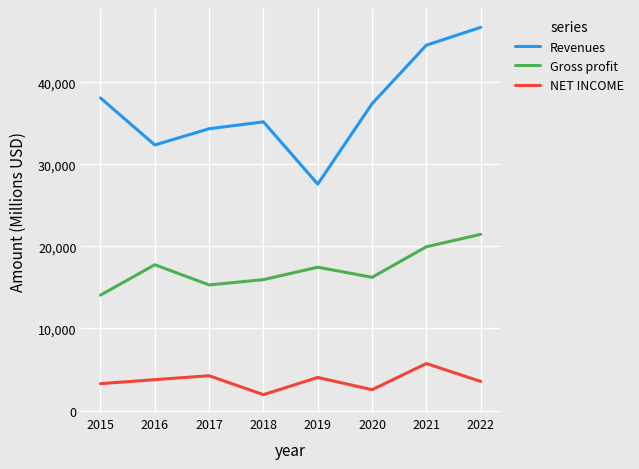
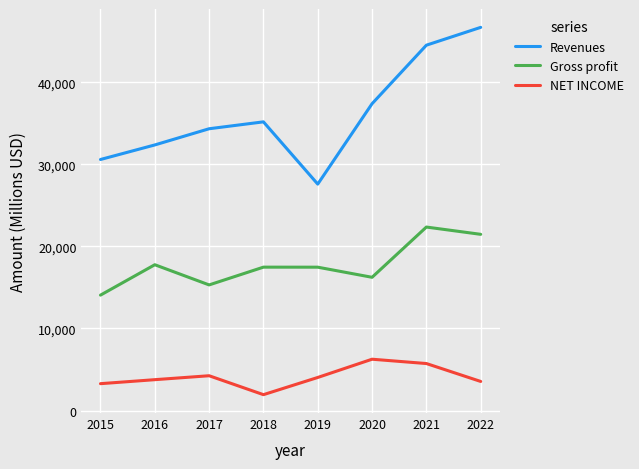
Revenues, 2015: 38,000 -> 31,000
Gross profit, 2018: 16,000 -> 17,000
NET INCOME, 2020: 3,000 -> 6,000
Gross profit, 2021: 20,000 -> 22,000
